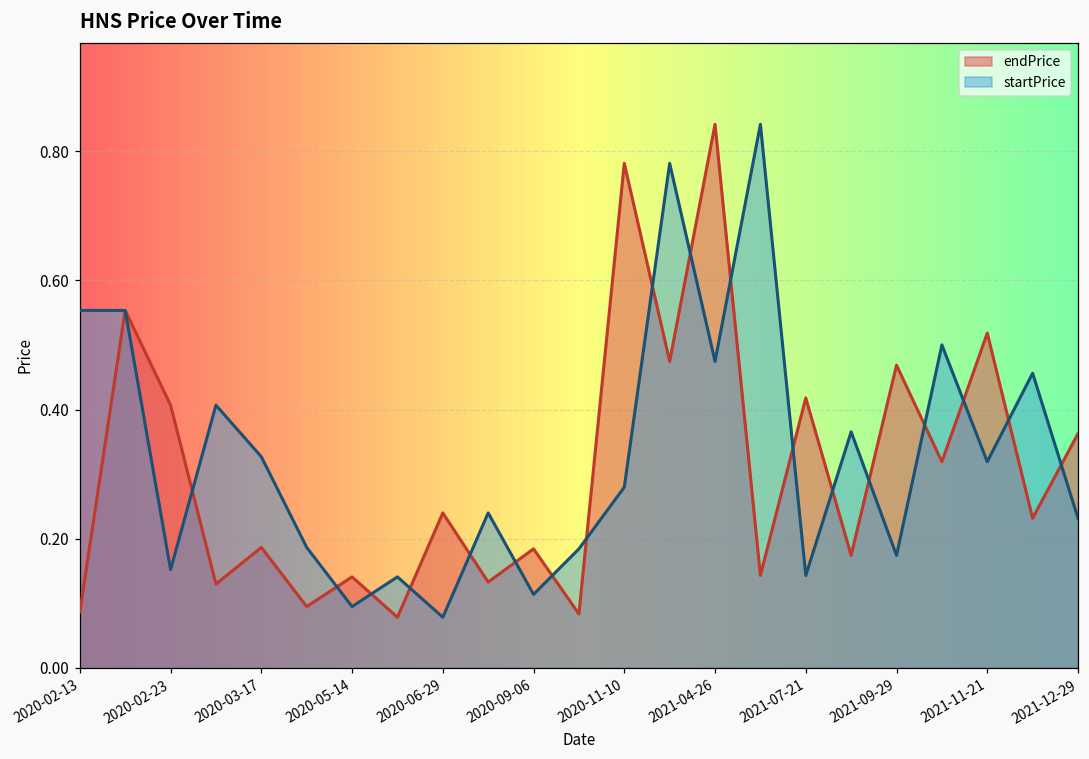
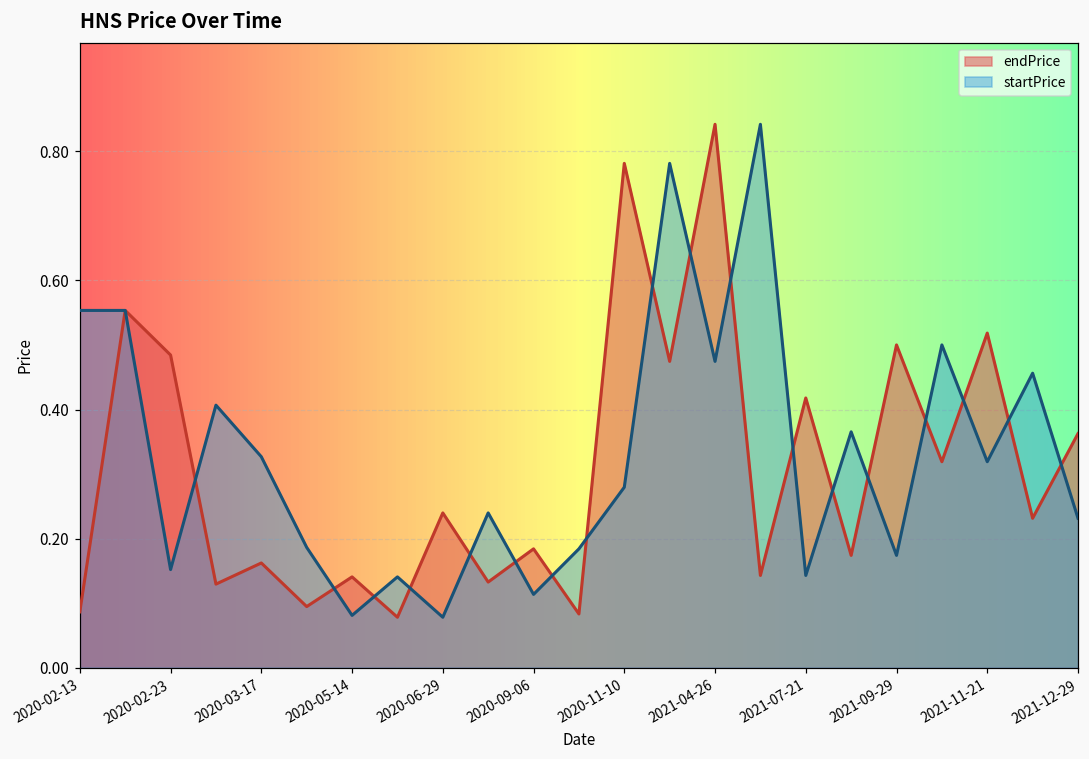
endPrice, 2020-02-23: 0.41 -> 0.48
endPrice, 2020-03-17: 0.19 -> 0.16
startPrice, 2020-05-14: 0.09 -> 0.08
endPrice, 2021-09-29: 0.47 -> 0.50
